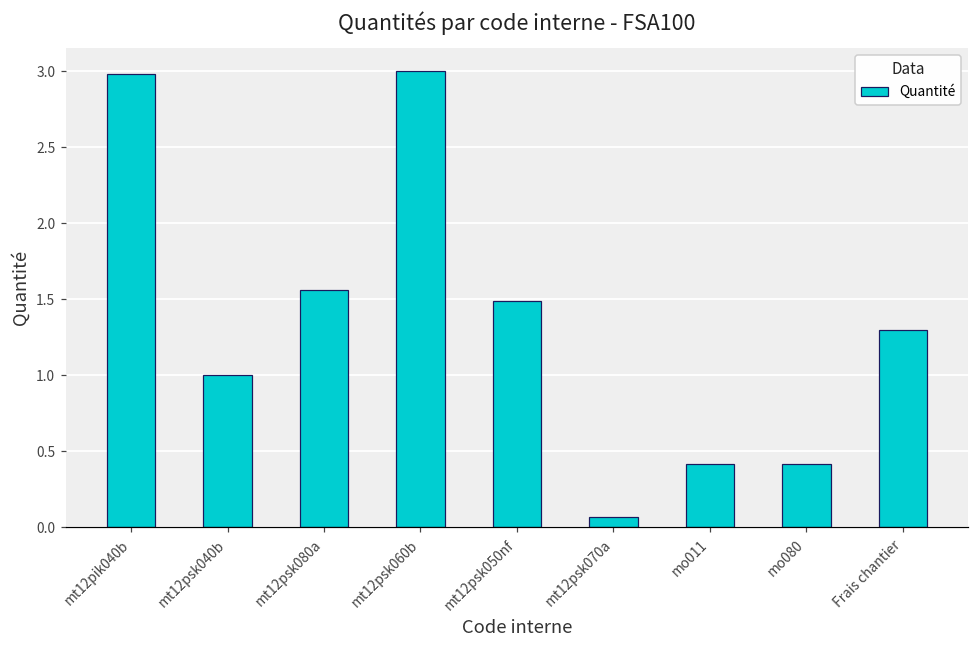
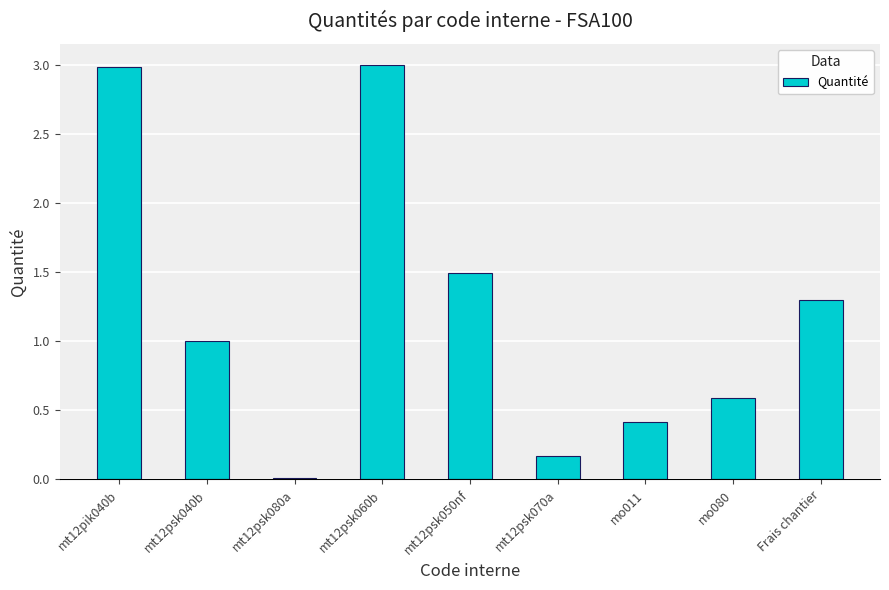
mt12psk080a: 1.56 -> 0.01
mt12psk070a: 0.07 -> 0.17
mo080: 0.42 -> 0.59
